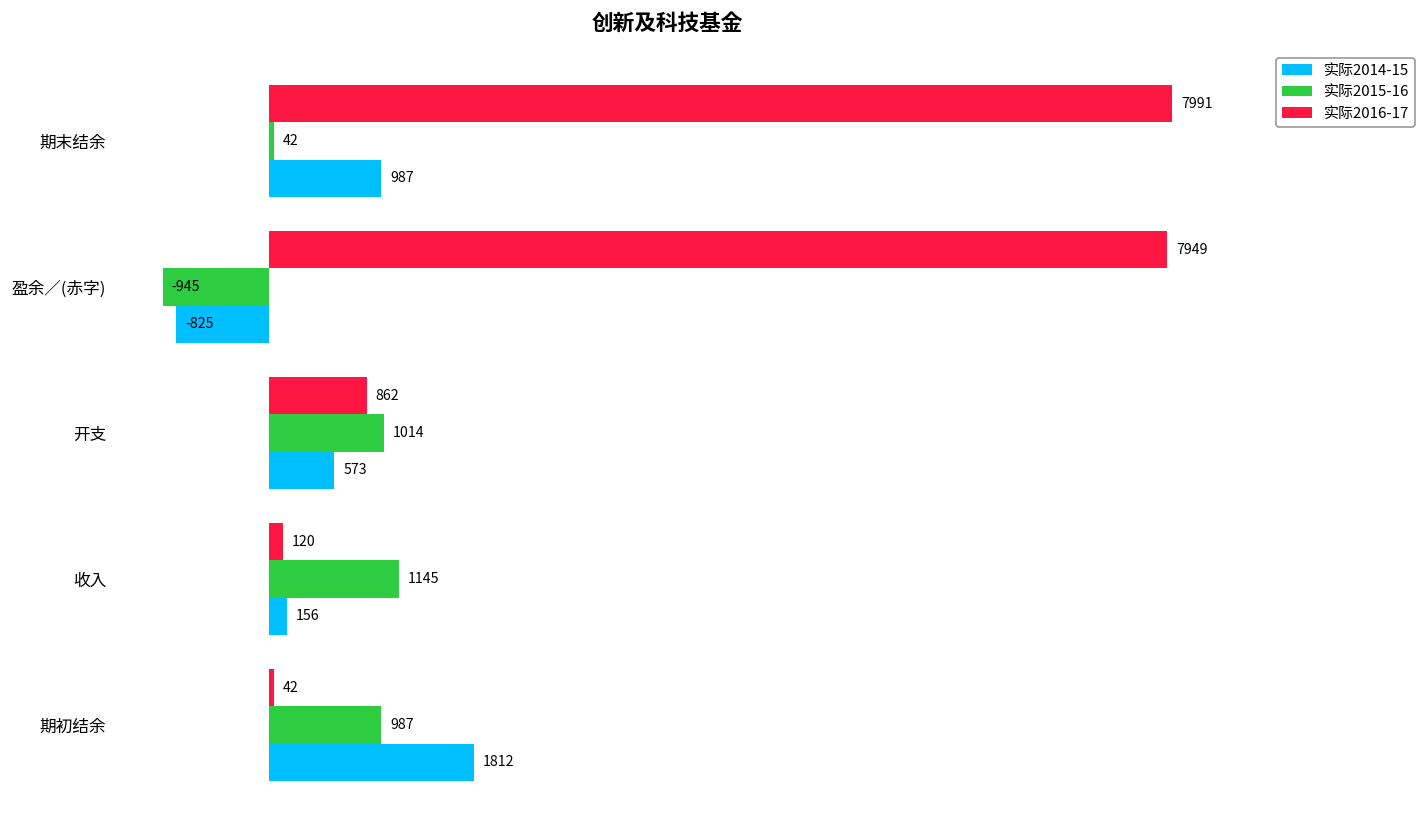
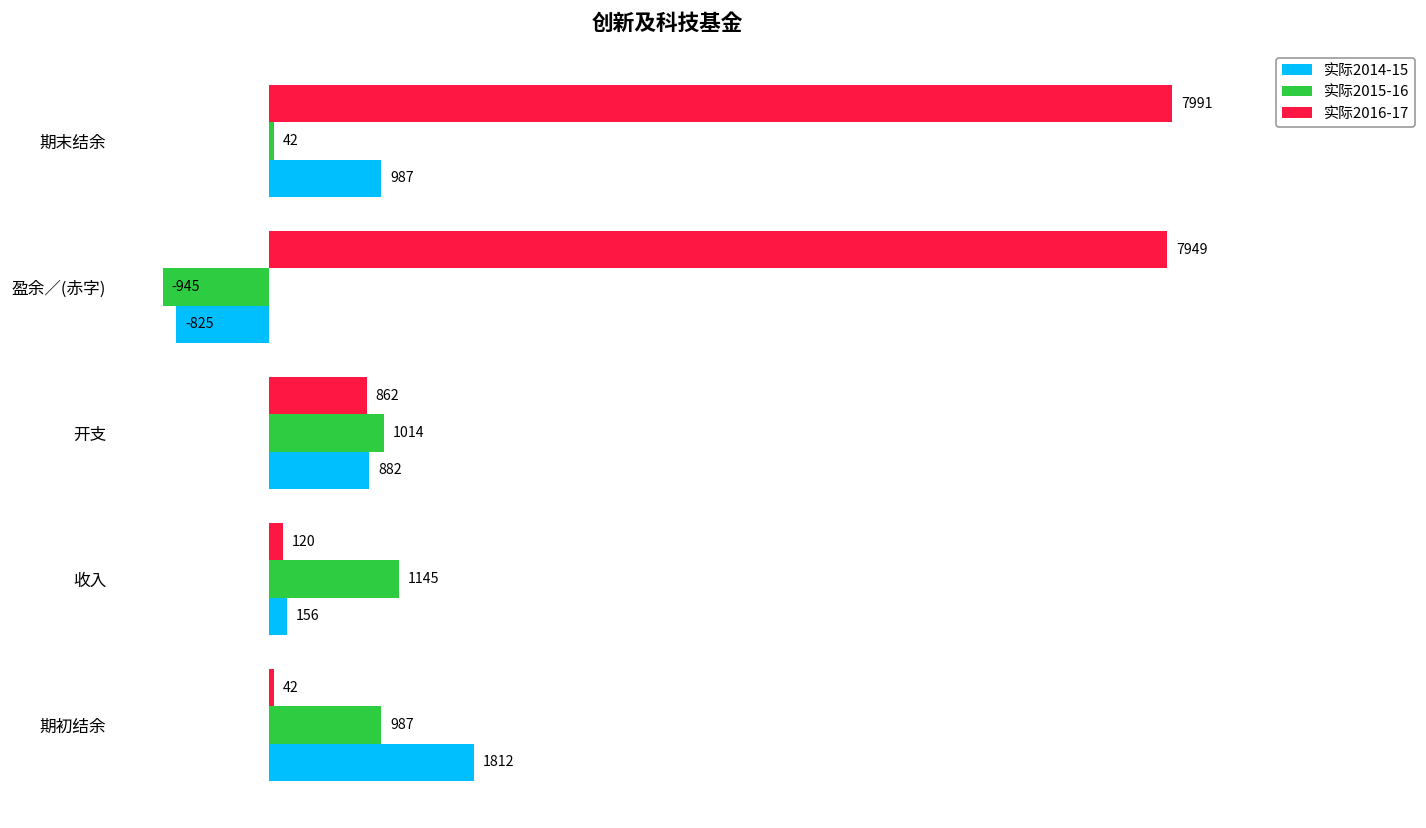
实际2014-15, 开支: 573 -> 882
